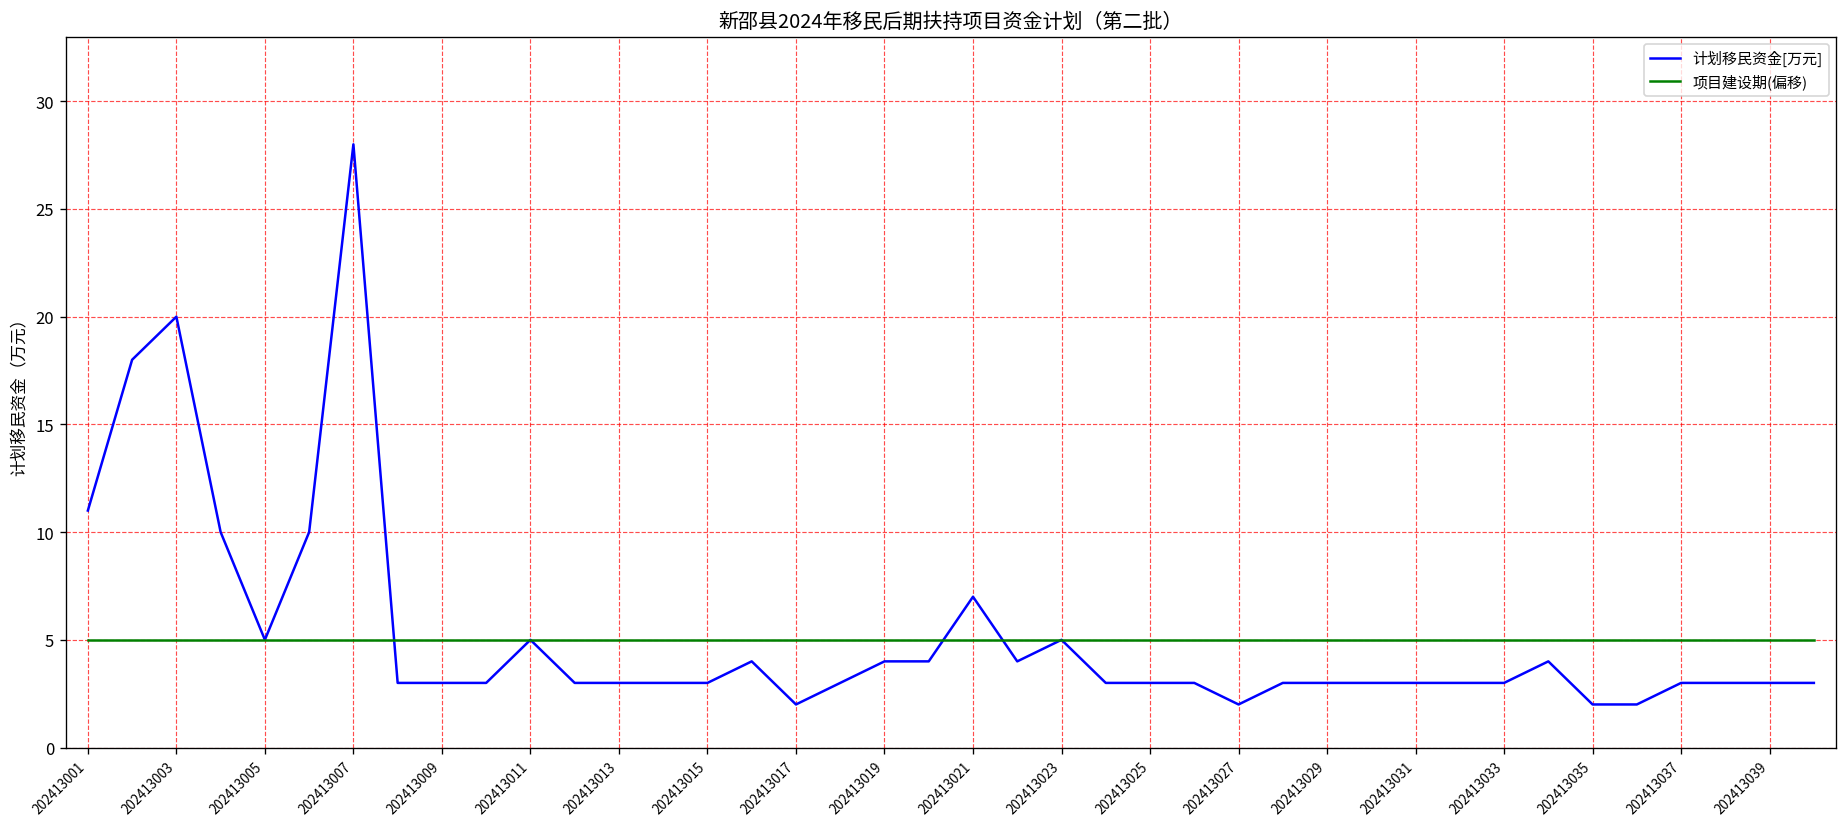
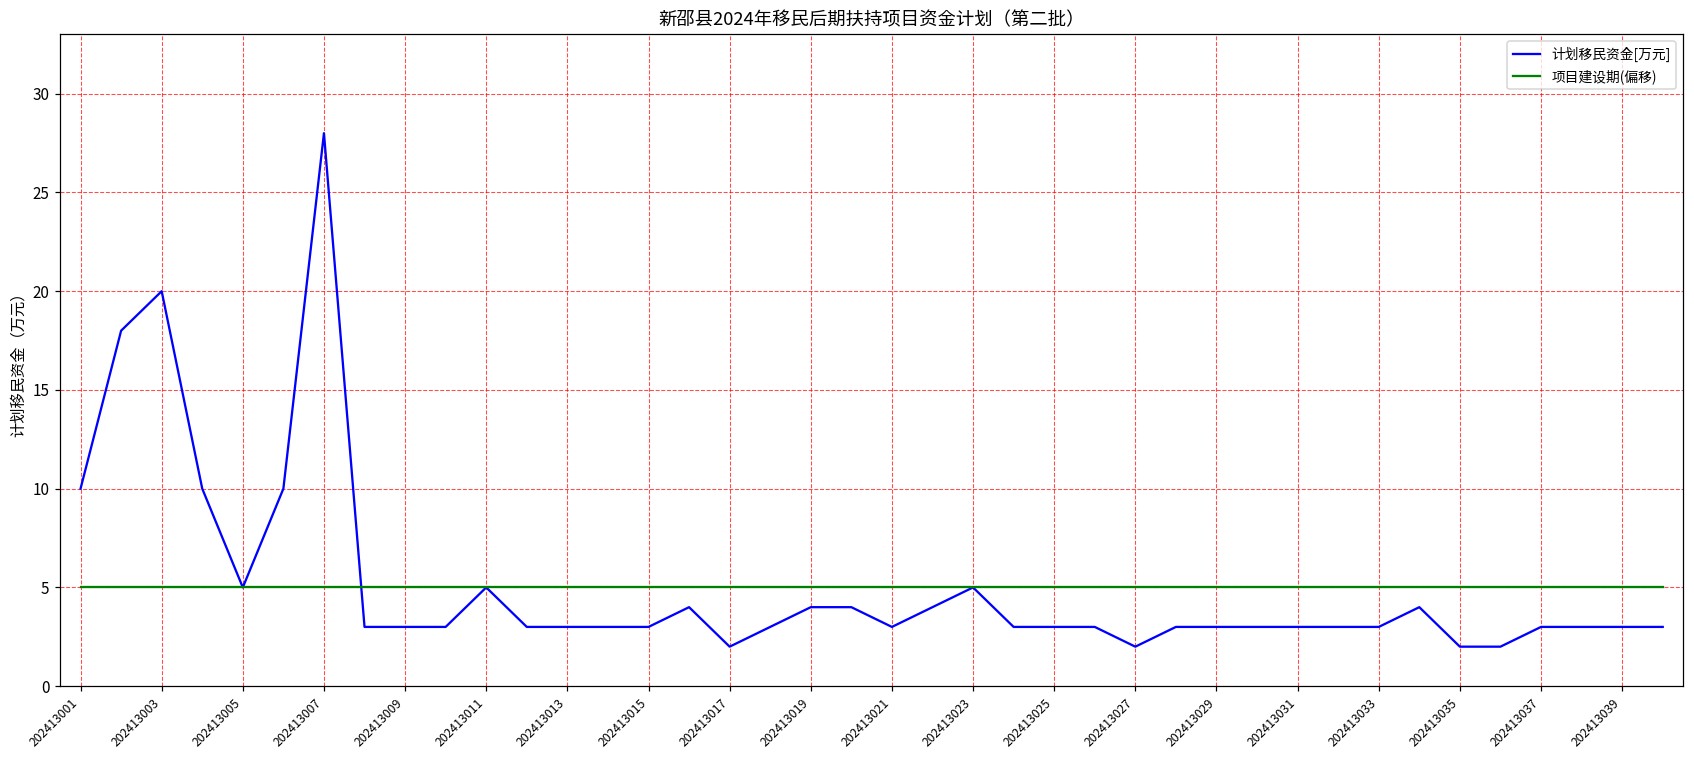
计划移民资金[万元], 202413001: 11 -> 10
计划移民资金[万元], 202413021: 7 -> 3
